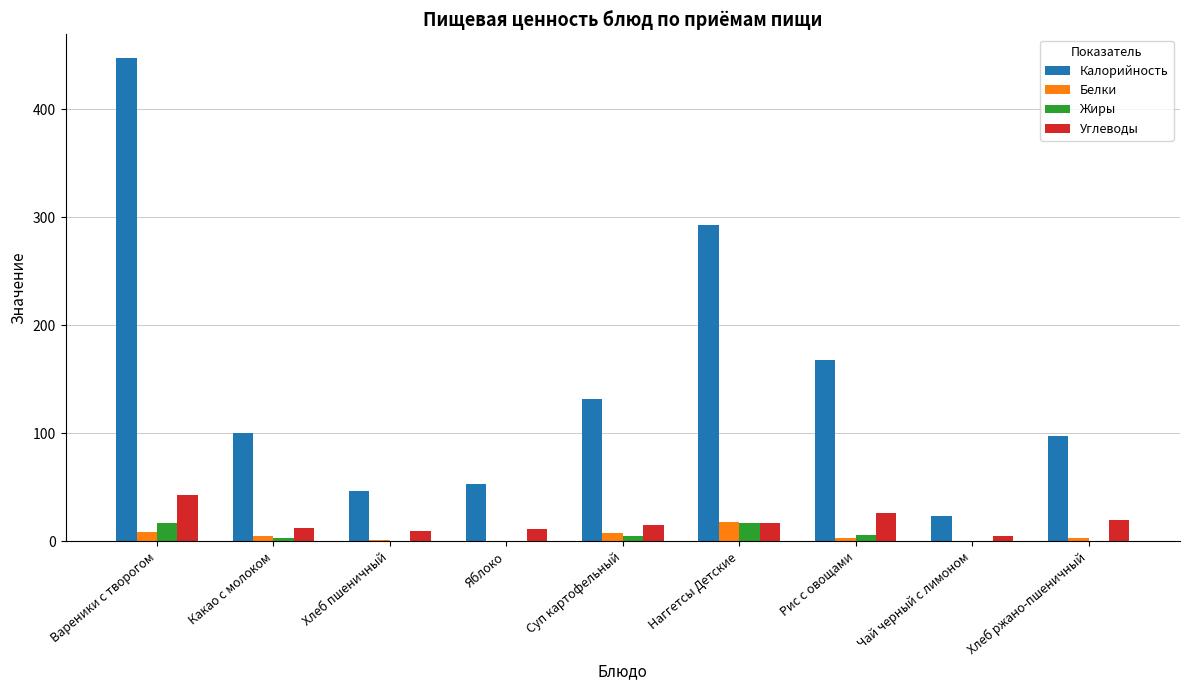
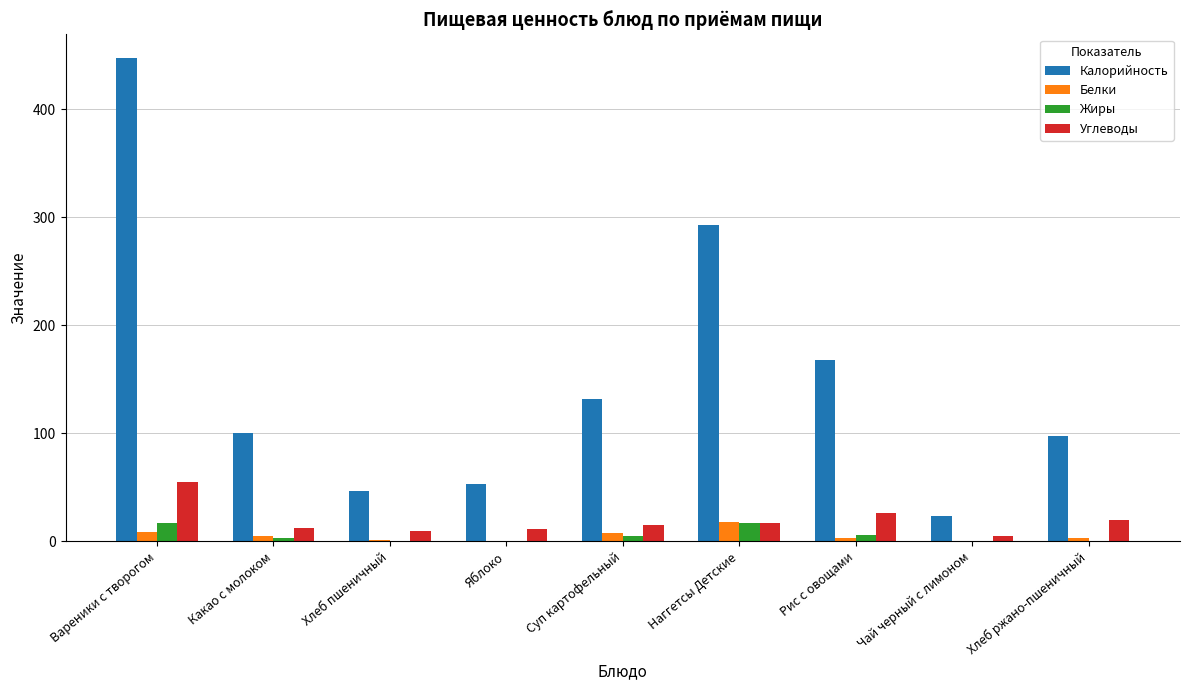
Углеводы, Вареники с творогом: 43 -> 55
